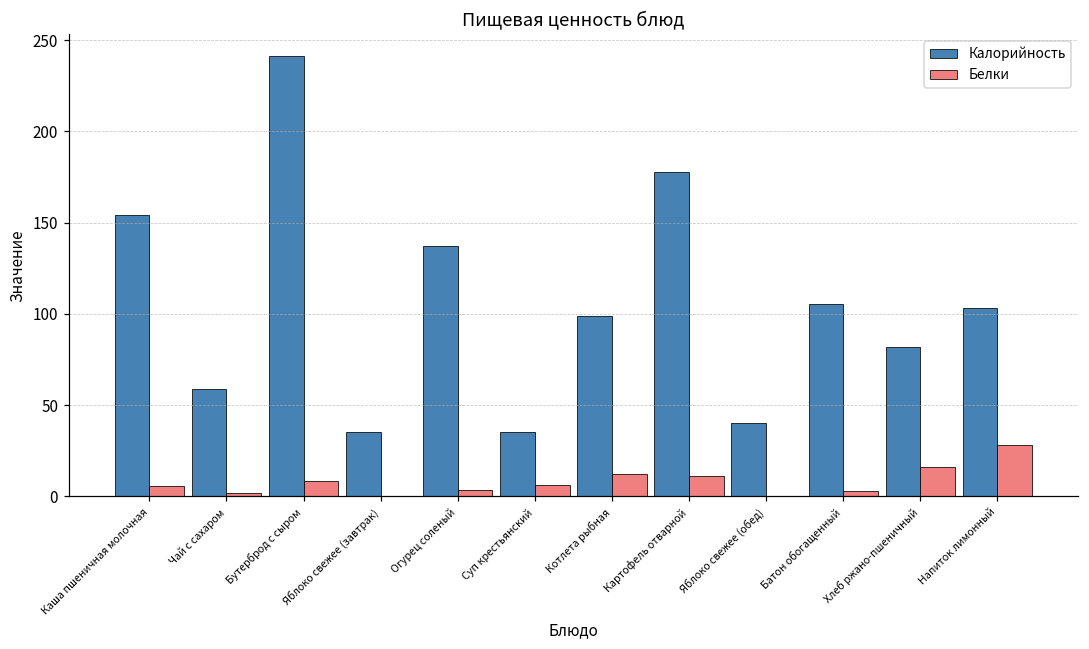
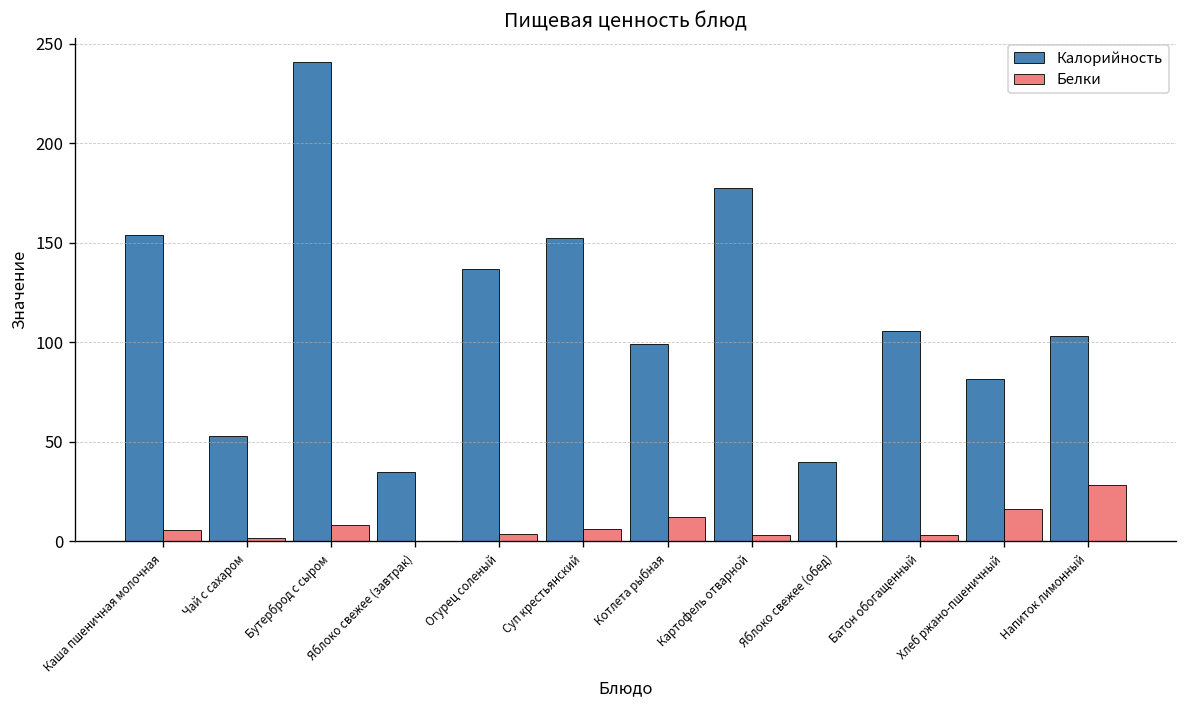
Калорийность, Чай с сахаром: 59 -> 53
Калорийность, Суп крестьянский: 35 -> 152
Белки, Картофель отварной: 11 -> 3
